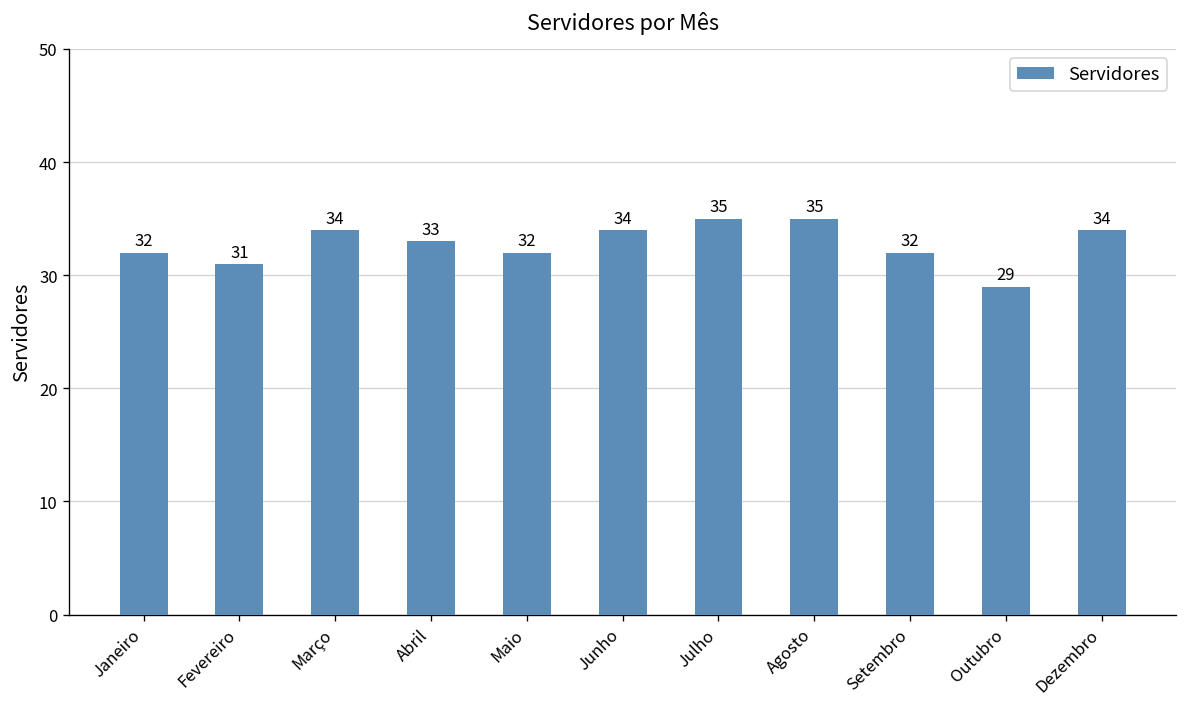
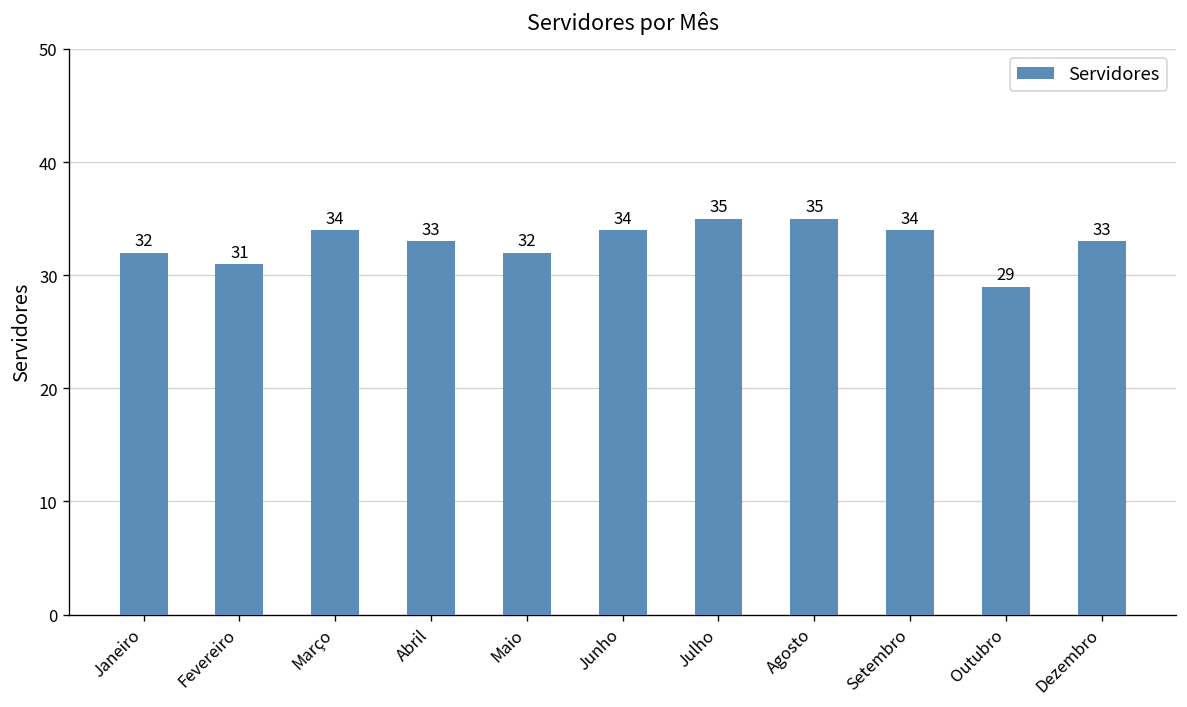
Setembro: 32 -> 34
Dezembro: 34 -> 33
